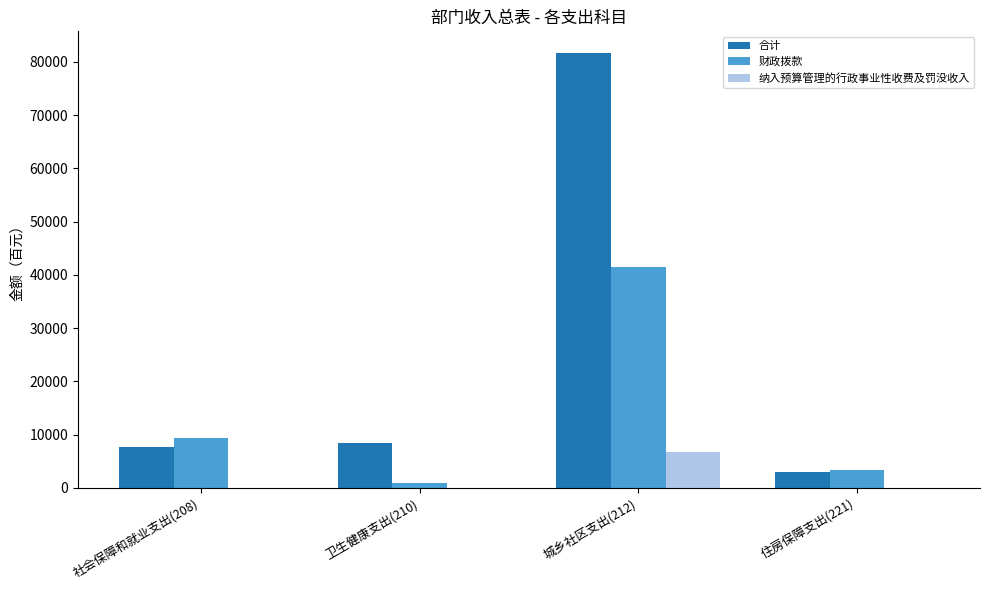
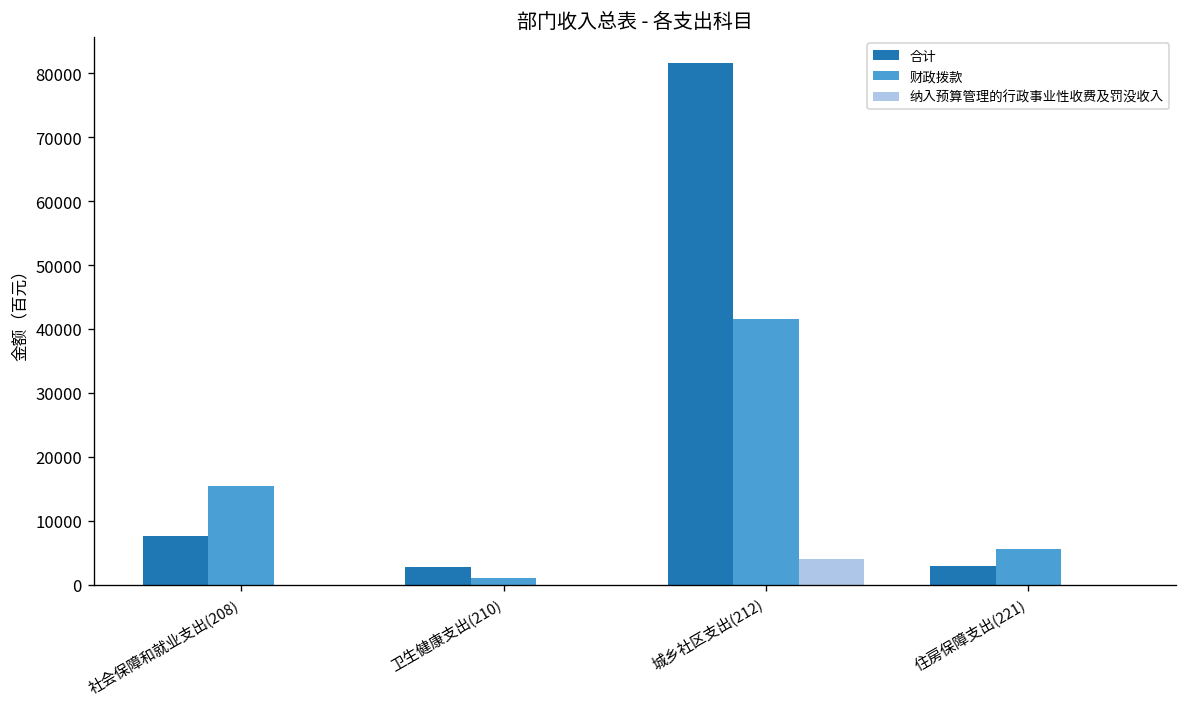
财政拨款, 社会保障和就业支出(208): 9000 -> 15000
合计, 卫生健康支出(210): 8000 -> 3000
纳入预算管理的行政事业性收费及罚没收入, 城乡社区支出(212): 7000 -> 4000
财政拨款, 住房保障支出(221): 3000 -> 6000
